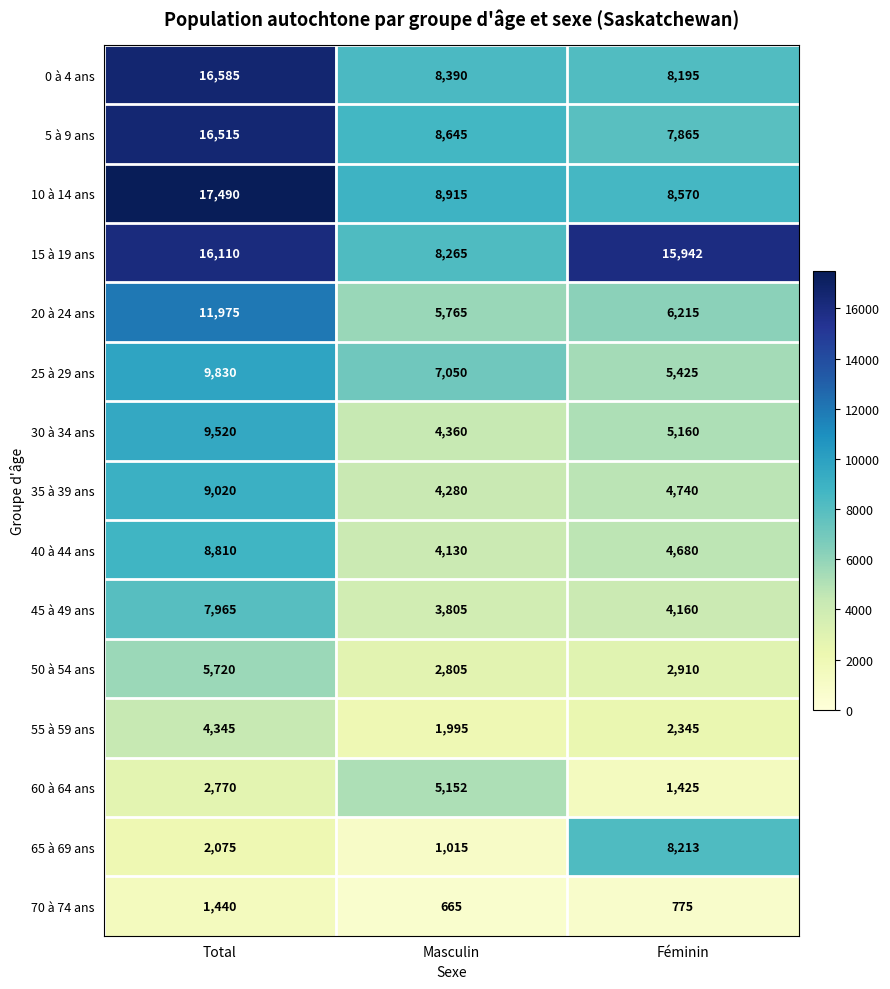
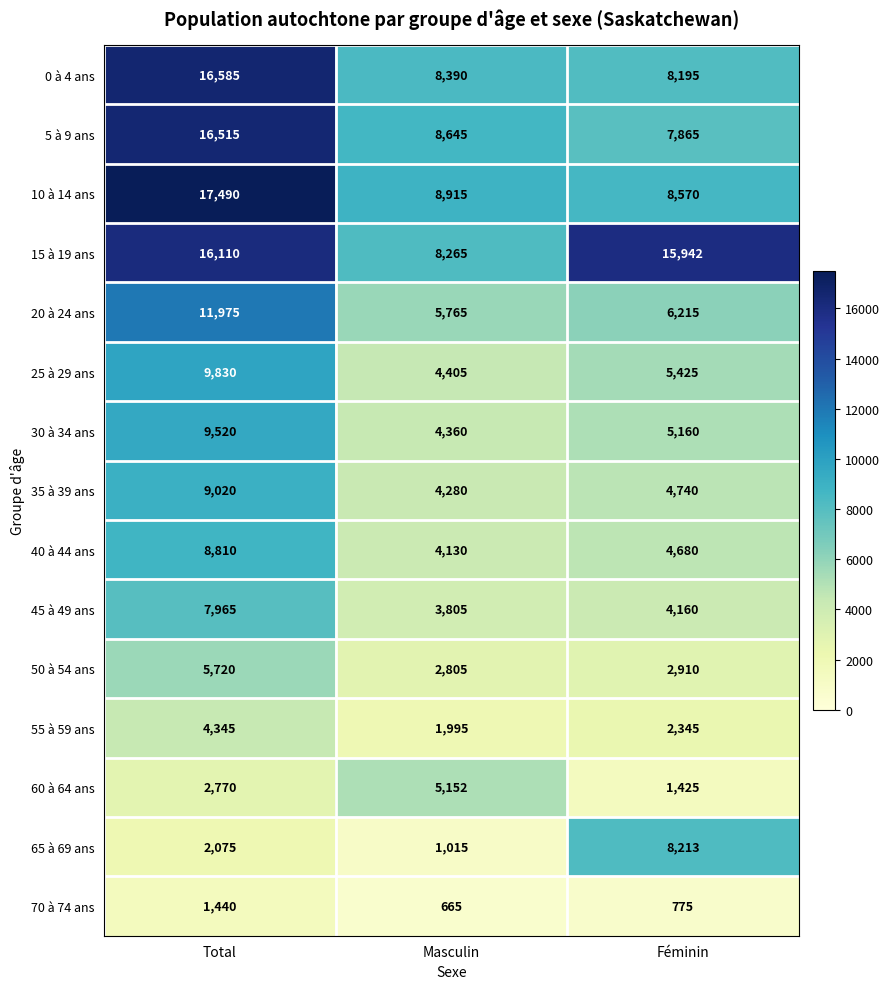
25 à 29 ans, Masculin: 7,050 -> 4,405
